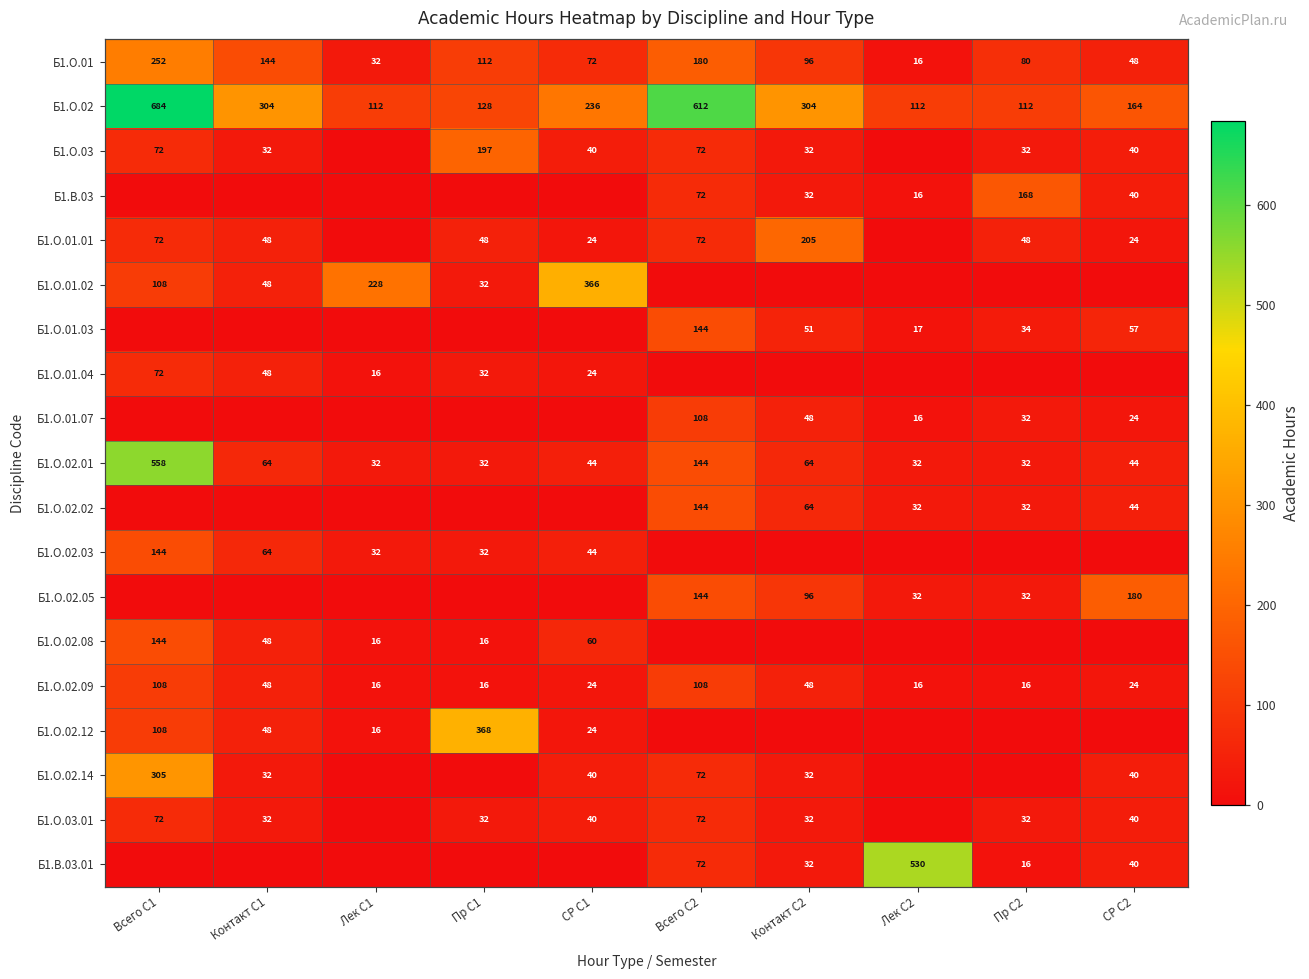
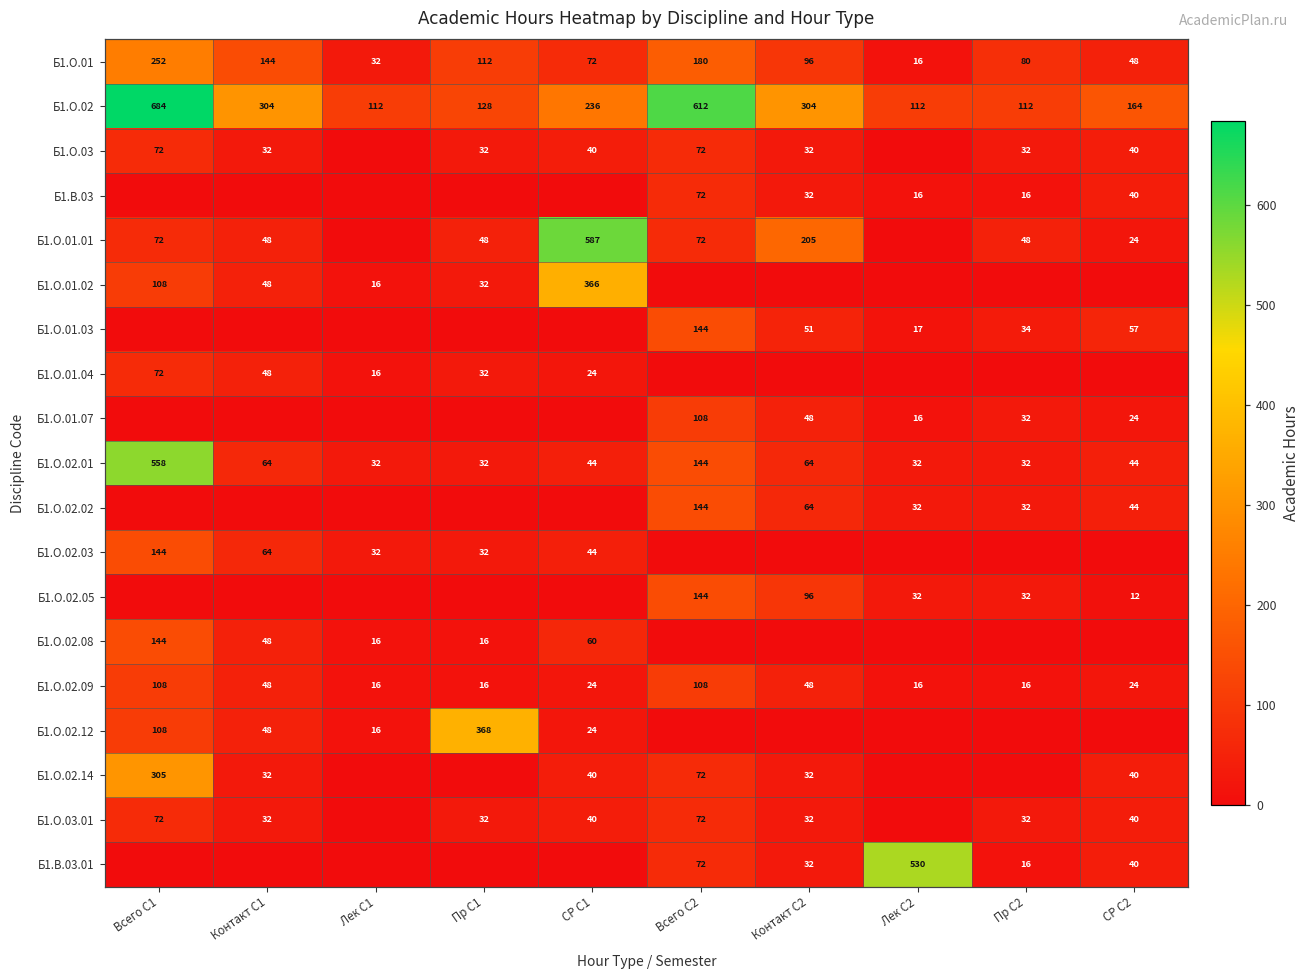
Б1.О.03, Пр С1: 197 -> 32
Б1.В.03, Пр С2: 168 -> 16
Б1.О.01.01, СР С1: 24 -> 587
Б1.О.01.02, Лек С1: 228 -> 16
Б1.О.02.05, СР С2: 180 -> 12
